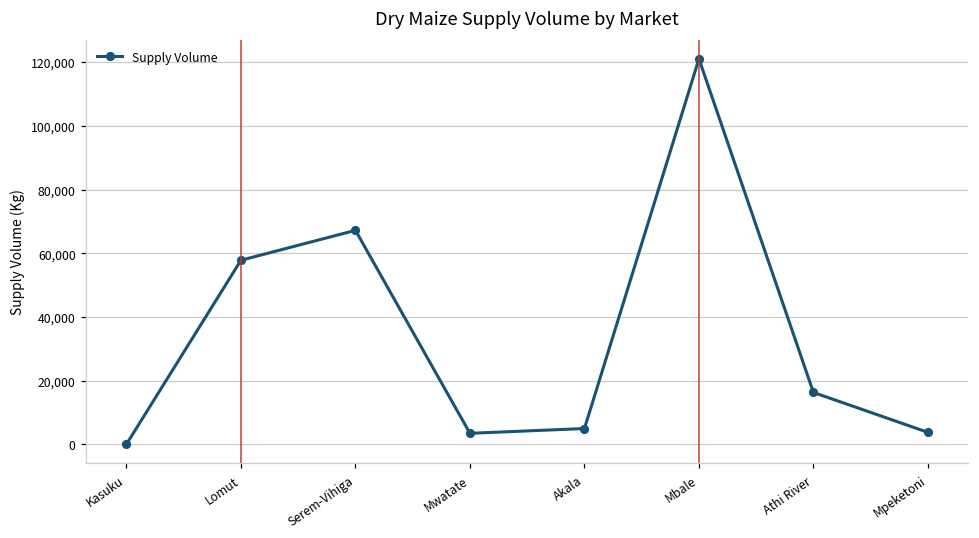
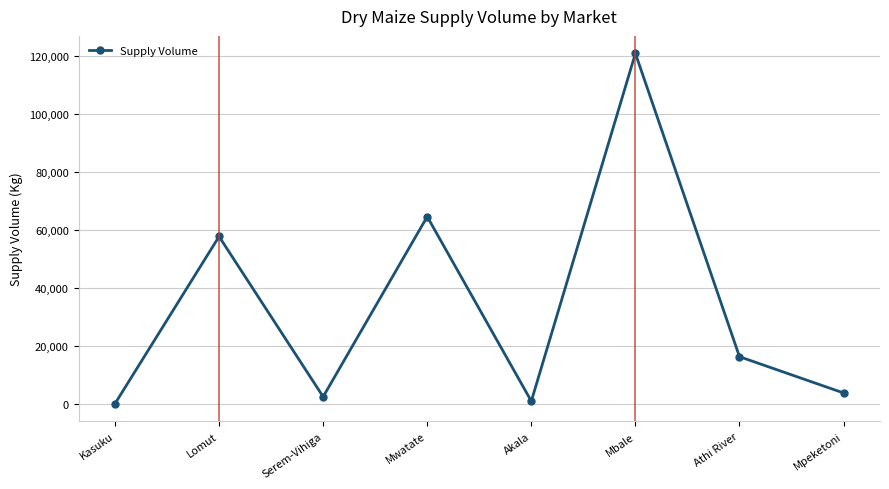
Serem-Vihiga: 67,000 -> 3,000
Mwatate: 4,000 -> 65,000
Akala: 5,000 -> 1,000
